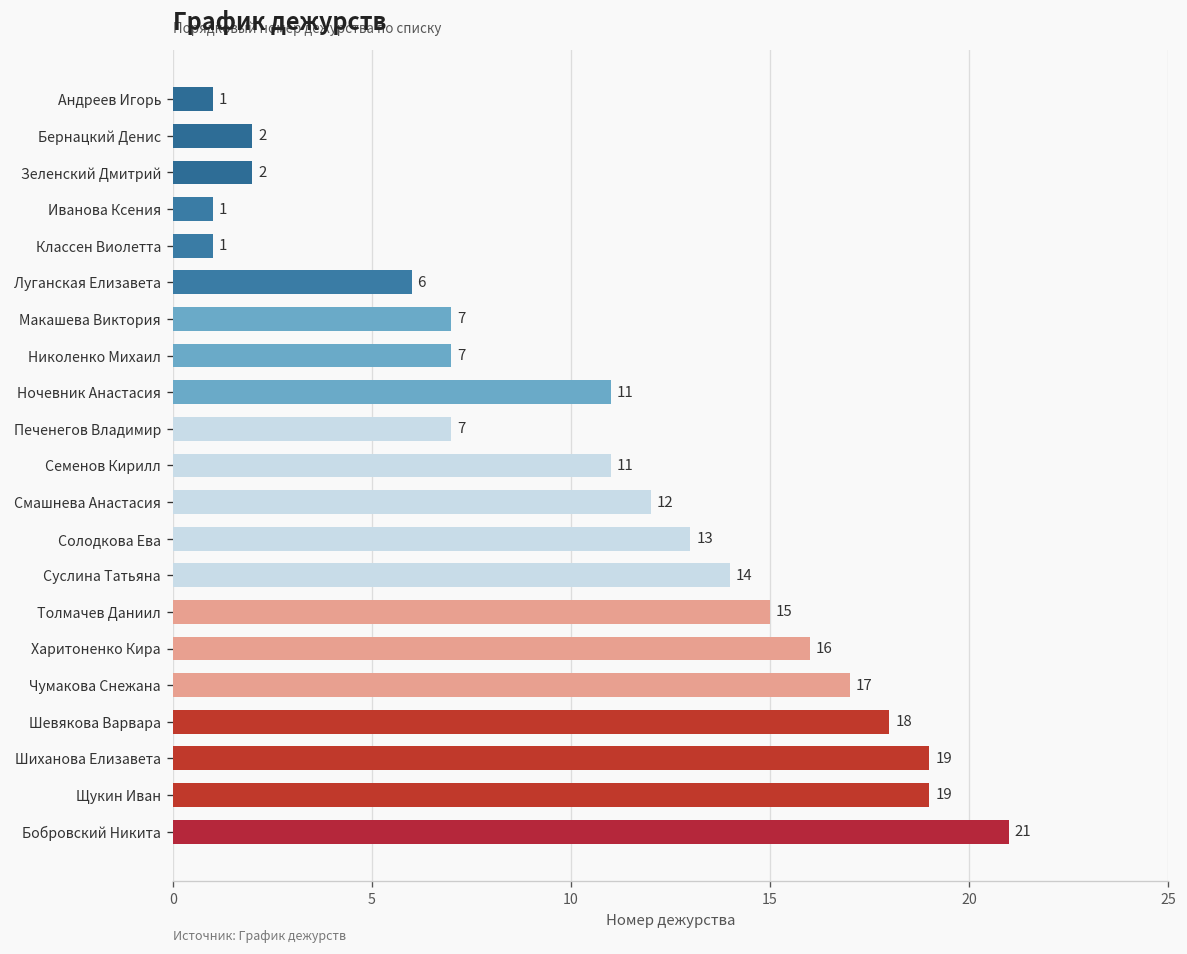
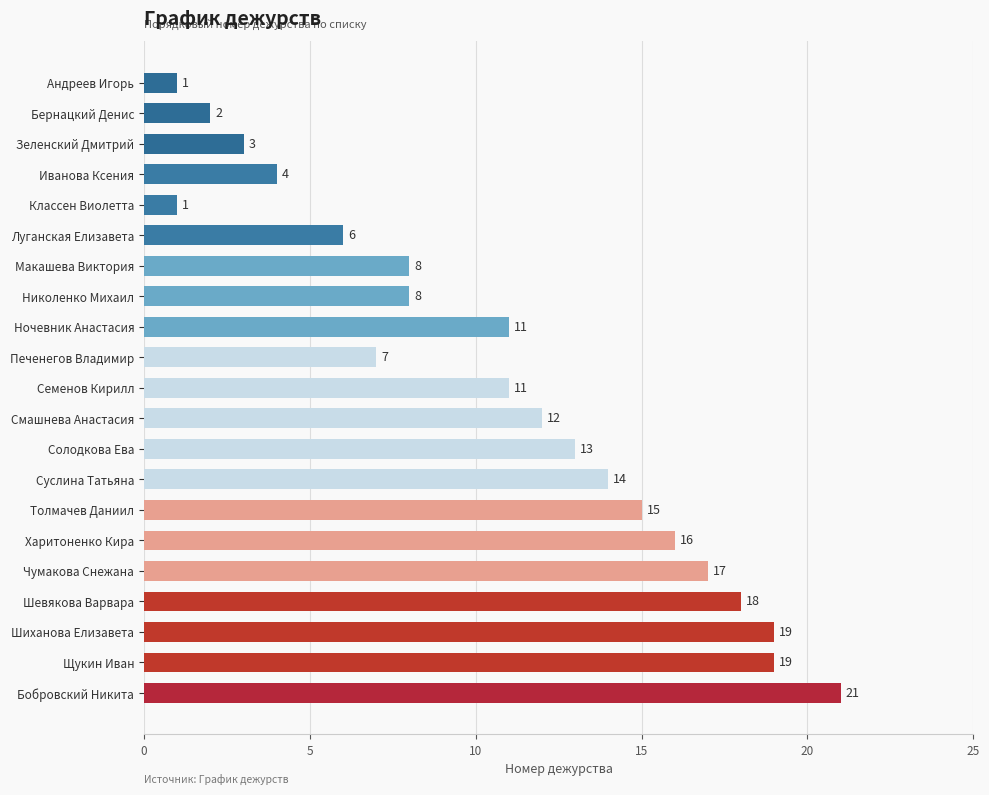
Зеленский Дмитрий: 2 -> 3
Иванова Ксения: 1 -> 4
Макашева Виктория: 7 -> 8
Николенко Михаил: 7 -> 8
